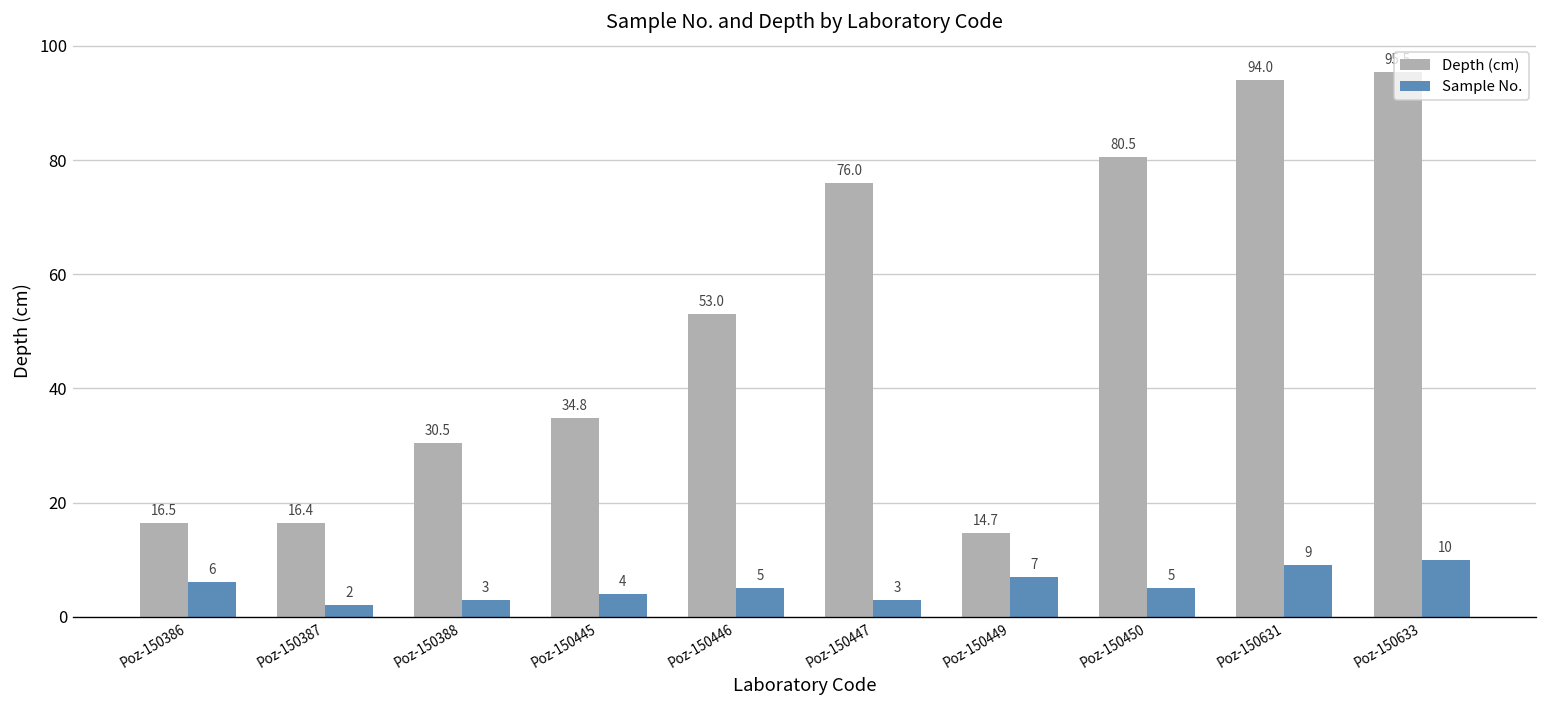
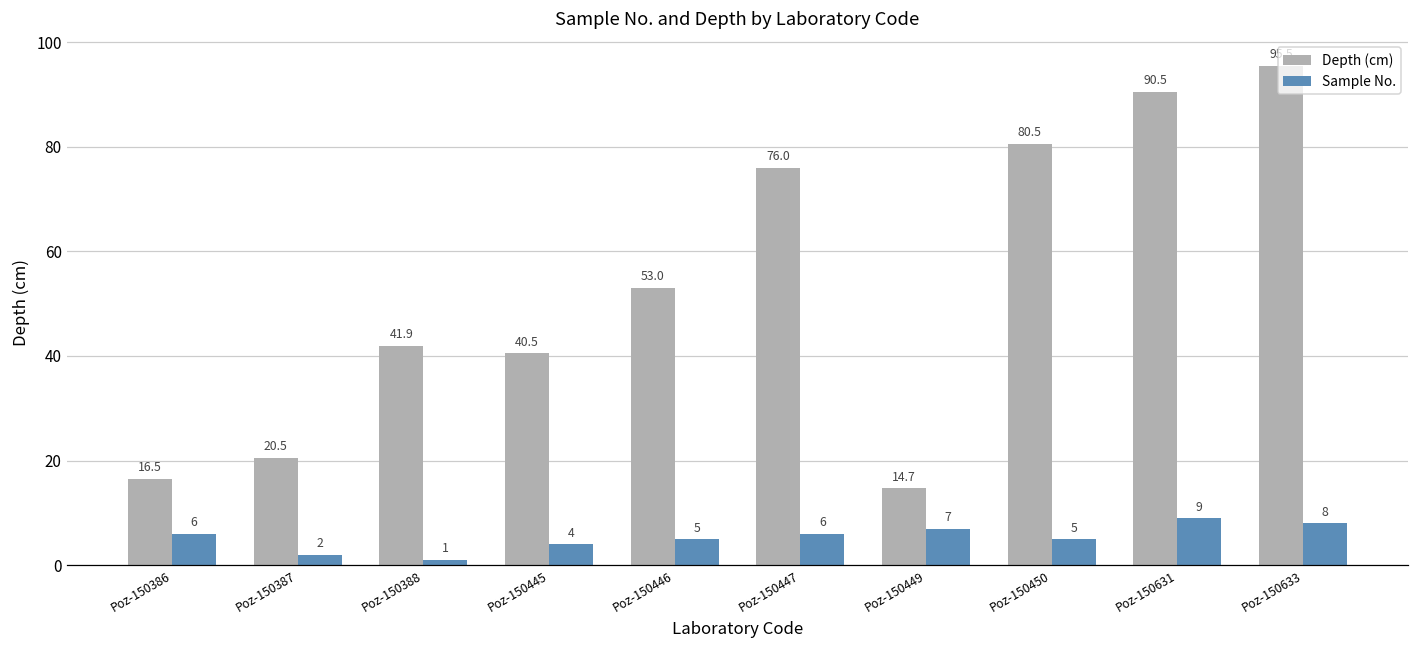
Depth (cm), Poz-150387: 16.4 -> 20.5
Depth (cm), Poz-150388: 30.5 -> 41.9
Sample No., Poz-150388: 3 -> 1
Depth (cm), Poz-150445: 34.8 -> 40.5
Sample No., Poz-150447: 3 -> 6
Depth (cm), Poz-150631: 94.0 -> 90.5
Sample No., Poz-150633: 10 -> 8
